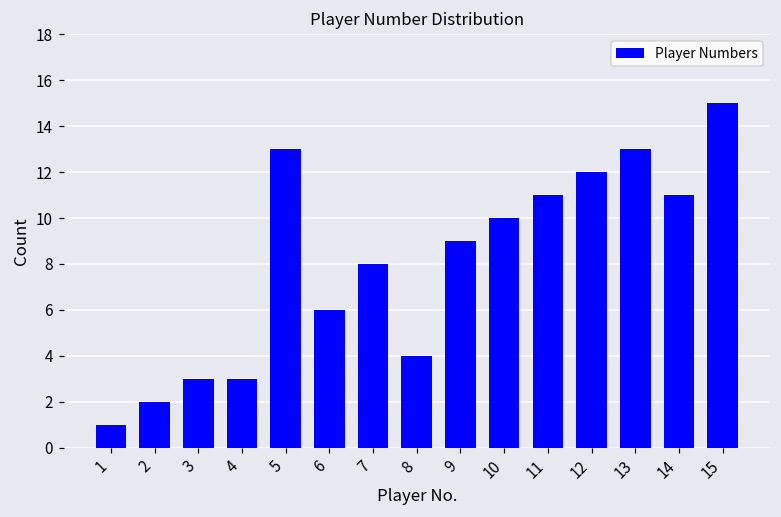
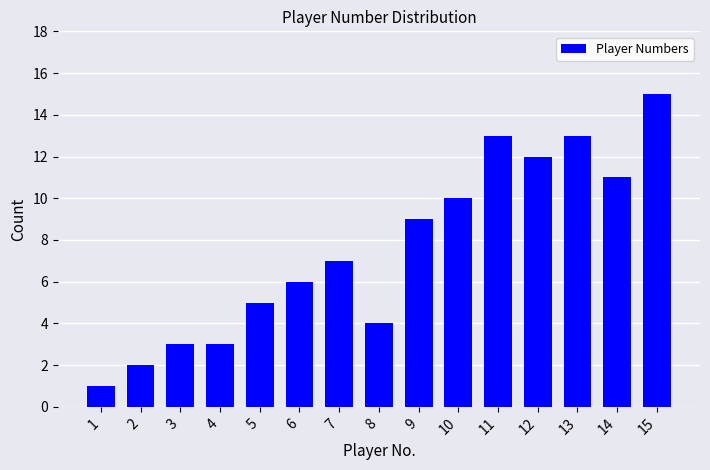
5: 13 -> 5
7: 8 -> 7
11: 11 -> 13
